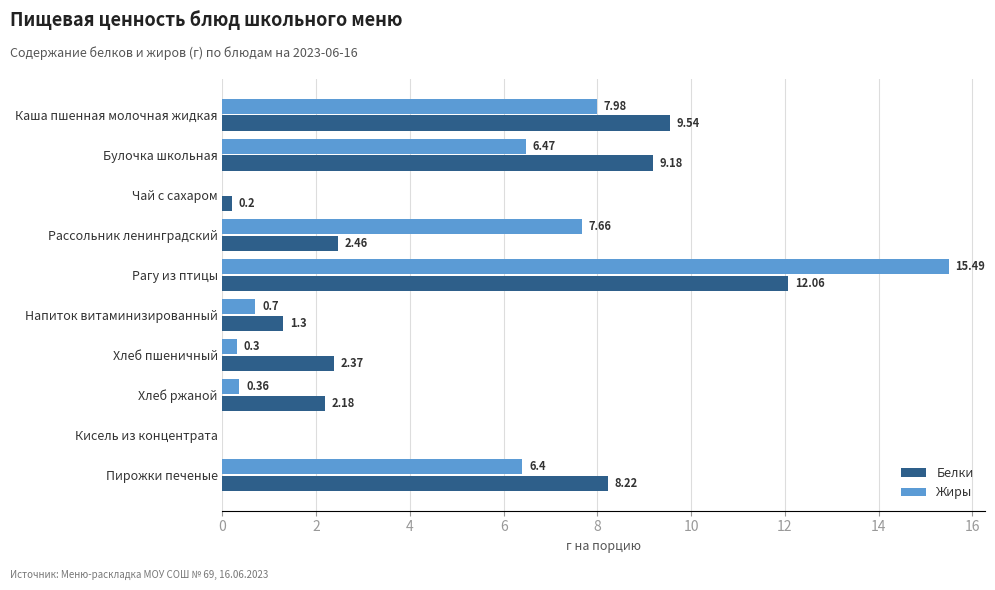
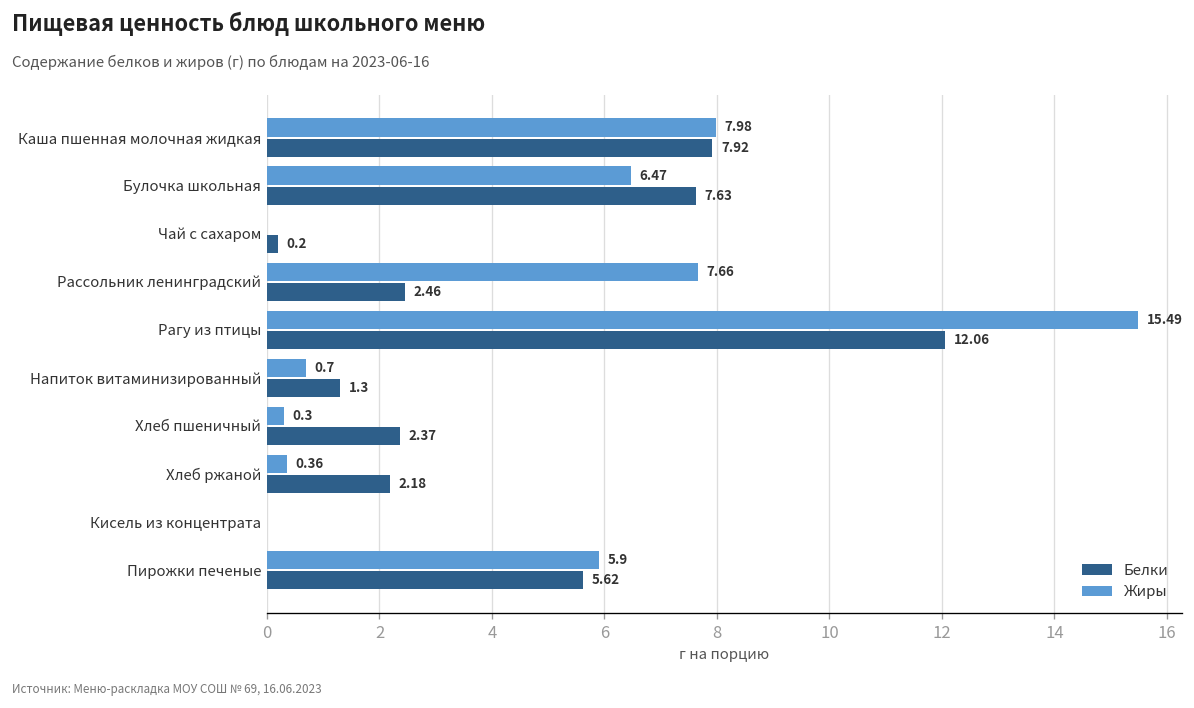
Белки, Каша пшенная молочная жидкая: 9.54 -> 7.92
Белки, Булочка школьная: 9.18 -> 7.63
Жиры, Пирожки печеные: 6.4 -> 5.9
Белки, Пирожки печеные: 8.22 -> 5.62
